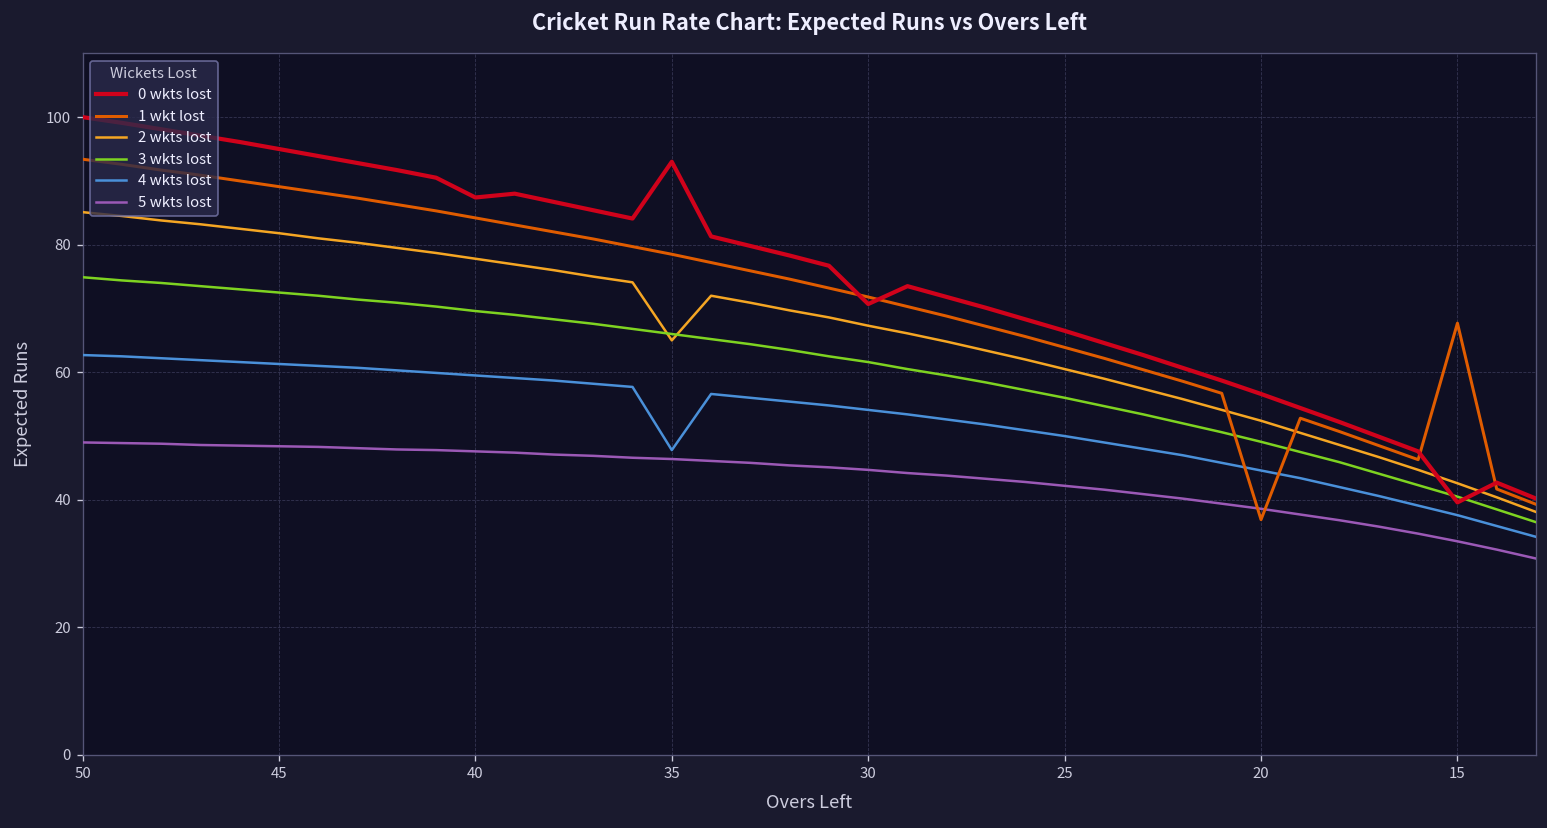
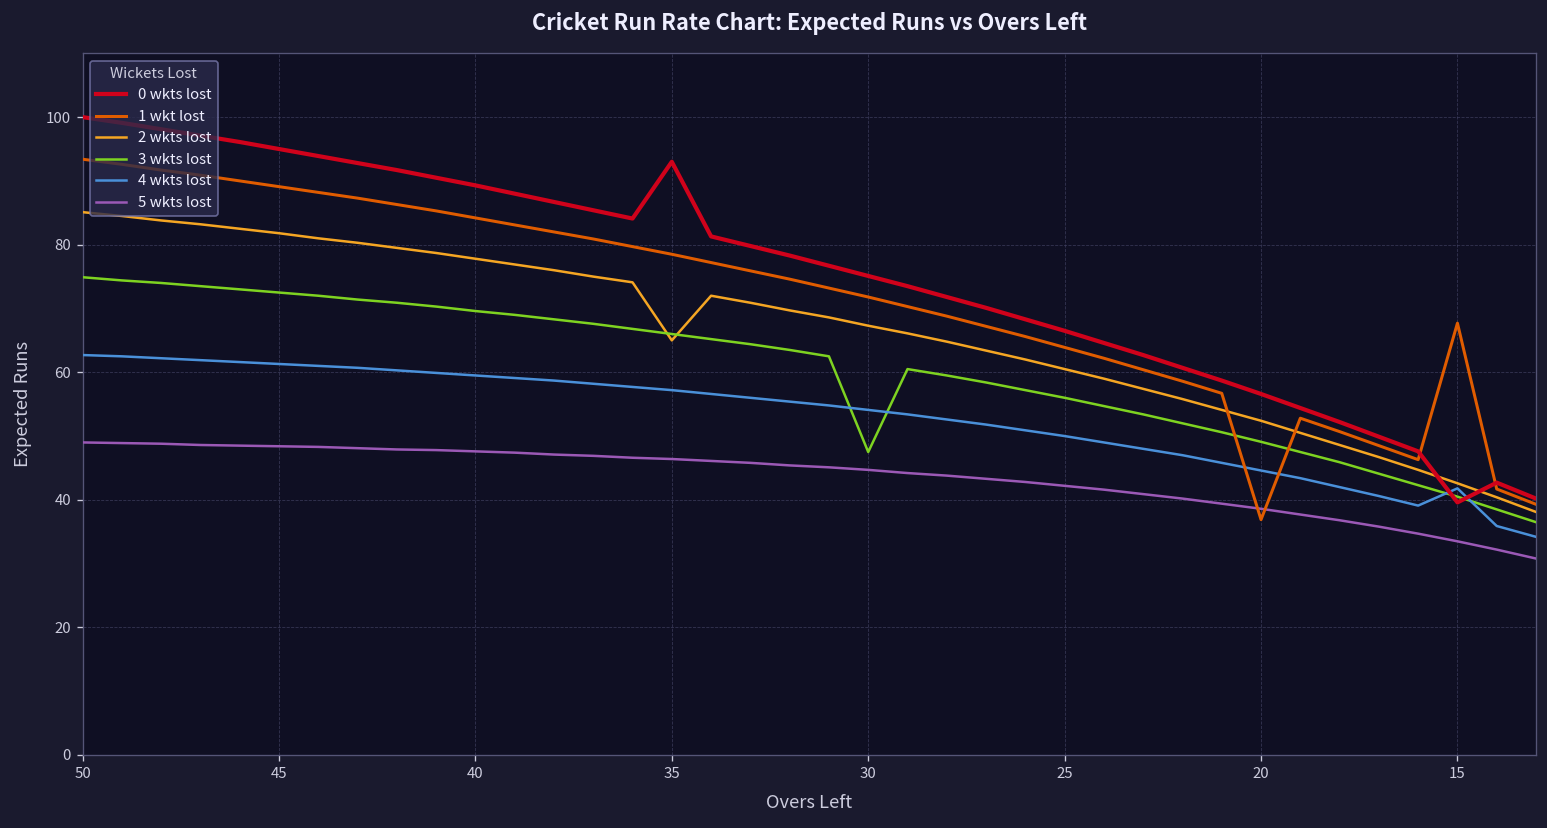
0 wkts lost, 40: 87 -> 89
4 wkts lost, 35: 48 -> 57
0 wkts lost, 30: 71 -> 75
3 wkts lost, 30: 62 -> 48
4 wkts lost, 15: 38 -> 42
